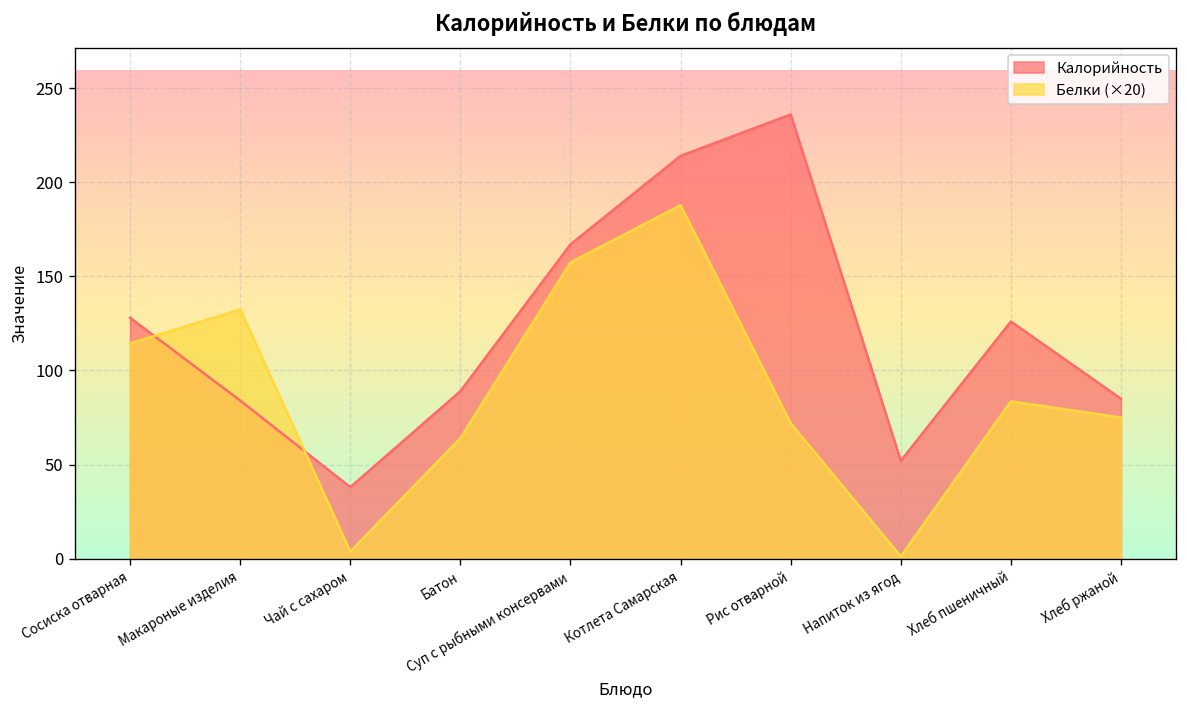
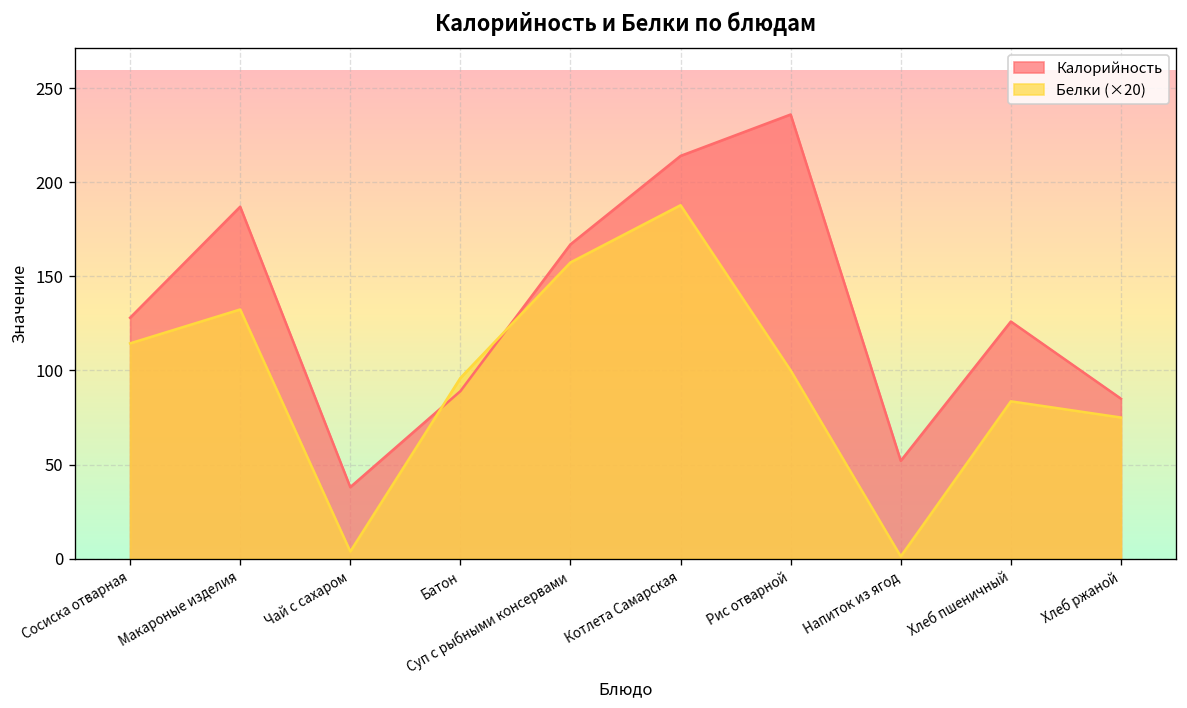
Калорийность, Макароные изделия: 84 -> 187
Белки (×20), Батон: 64 -> 96
Белки (×20), Рис отварной: 72 -> 100
